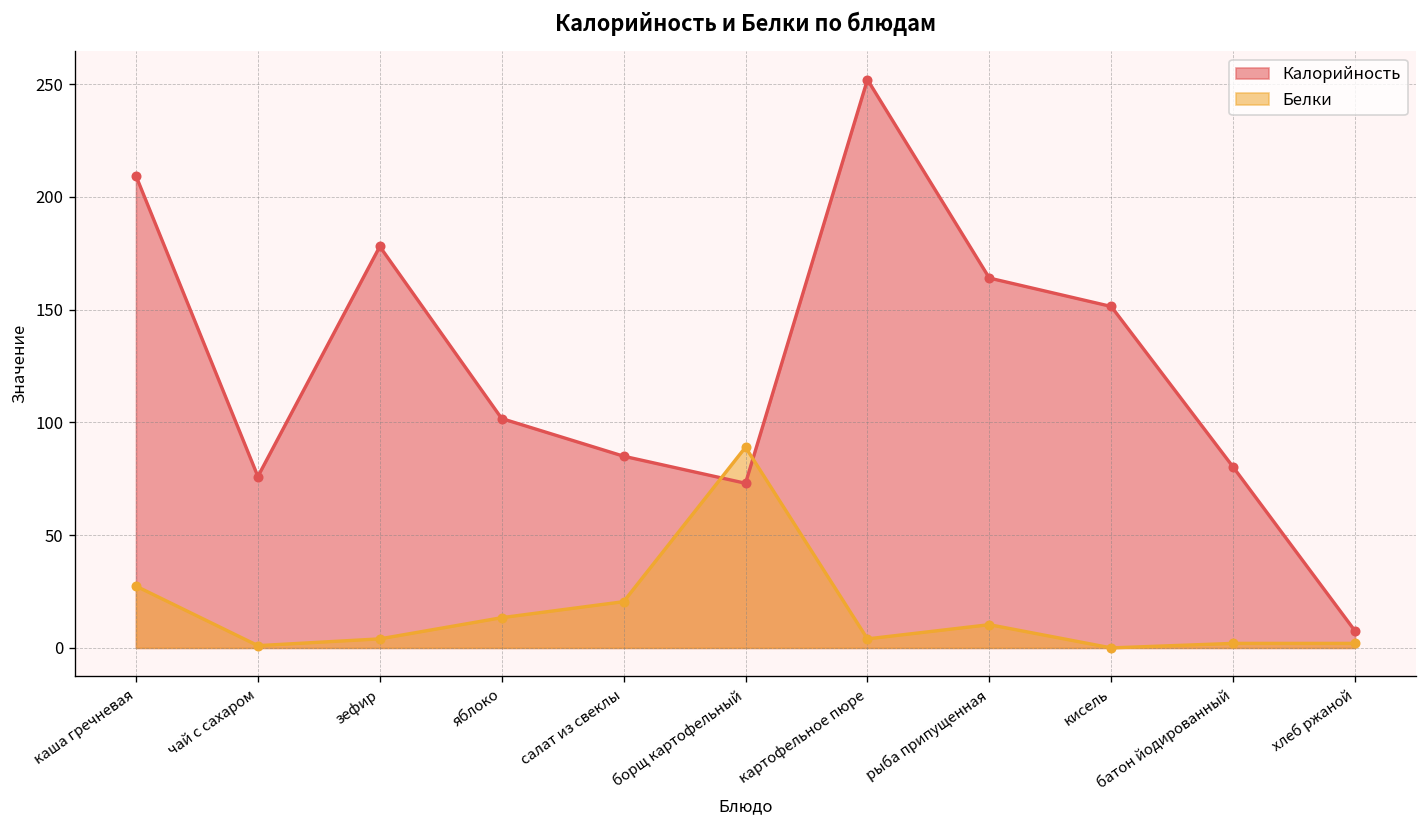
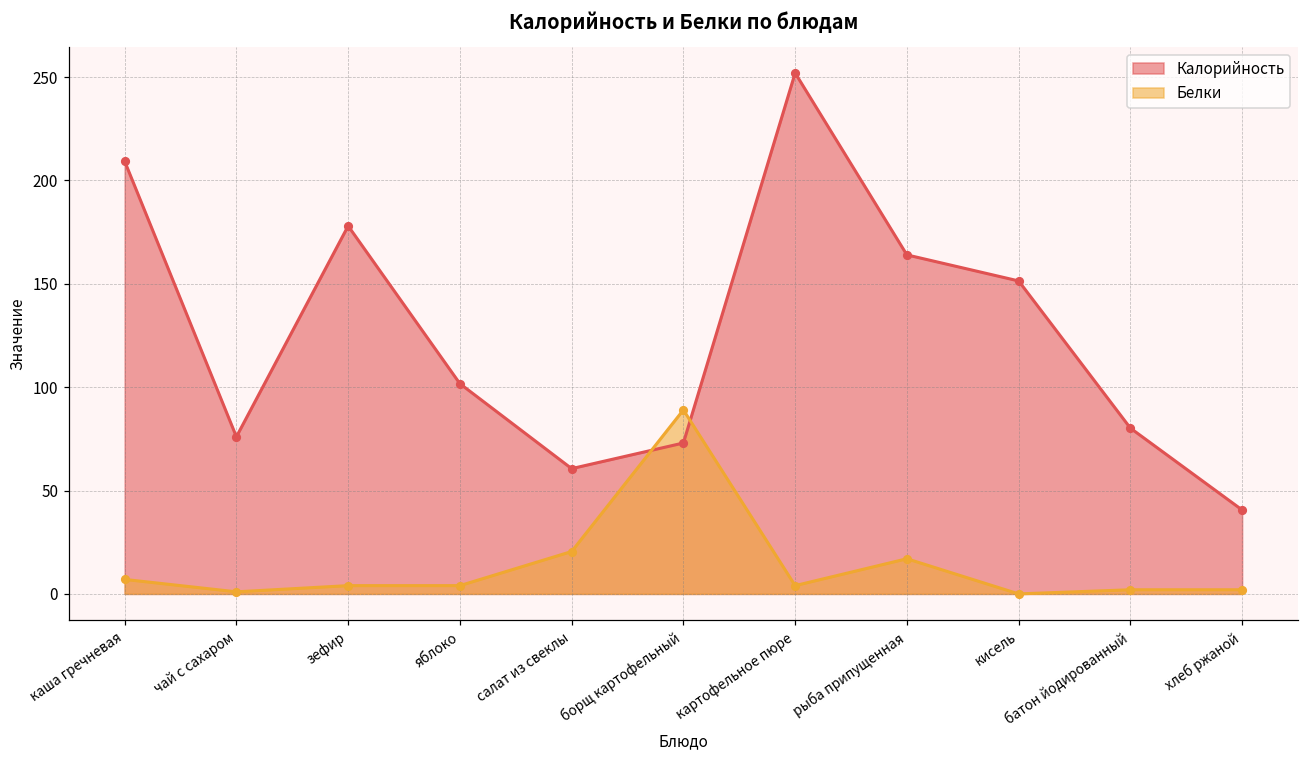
Белки, каша гречневая: 27 -> 7
Белки, яблоко: 13 -> 4
Калорийность, салат из свеклы: 85 -> 61
Белки, рыба припущенная: 10 -> 17
Калорийность, хлеб ржаной: 8 -> 41
